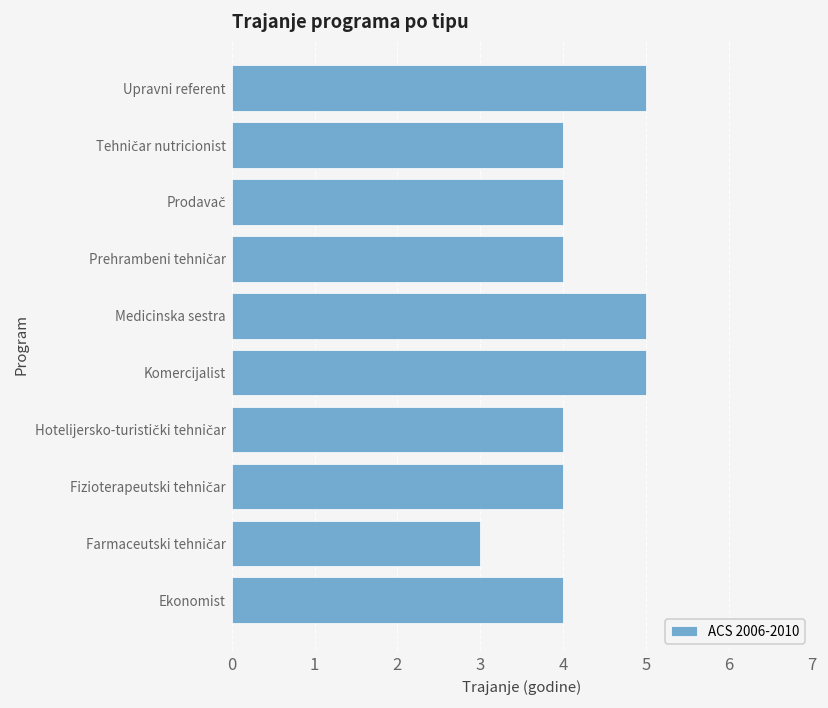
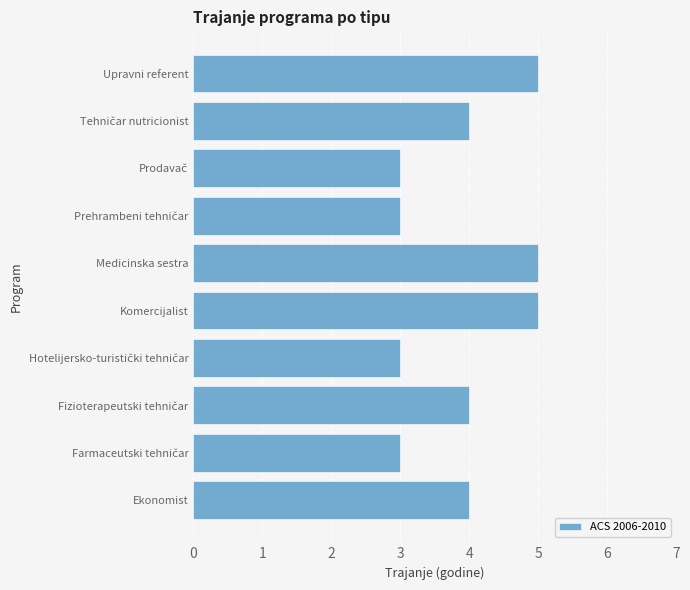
Prodavač: 4 -> 3
Prehrambeni tehničar: 4 -> 3
Hotelijersko-turistički tehničar: 4 -> 3
